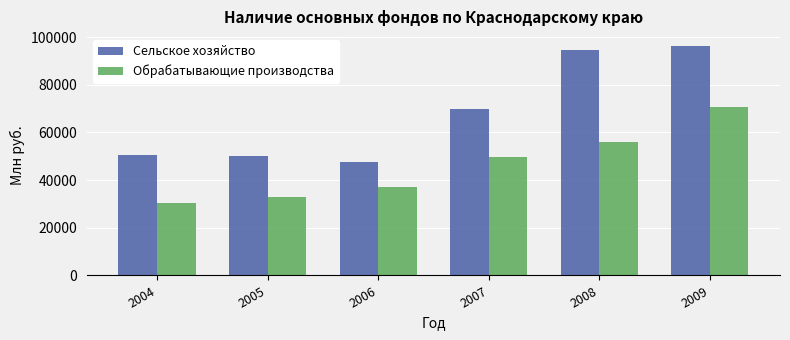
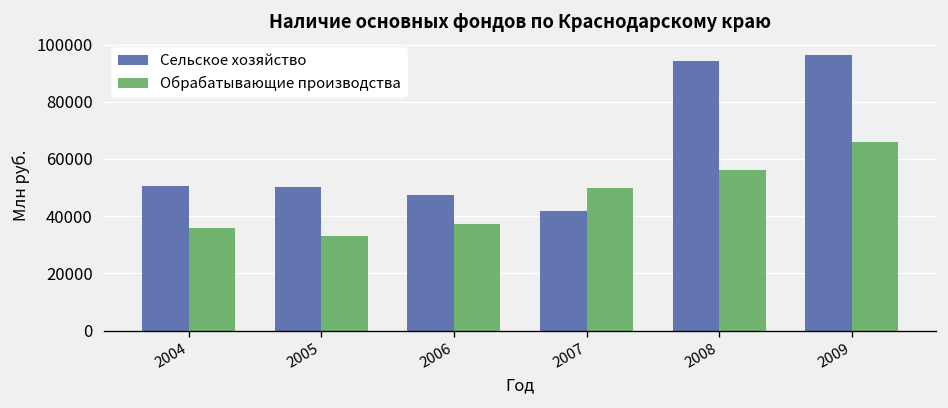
Обрабатывающие производства, 2004: 30000 -> 36000
Сельское хозяйство, 2007: 70000 -> 42000
Обрабатывающие производства, 2009: 71000 -> 66000
